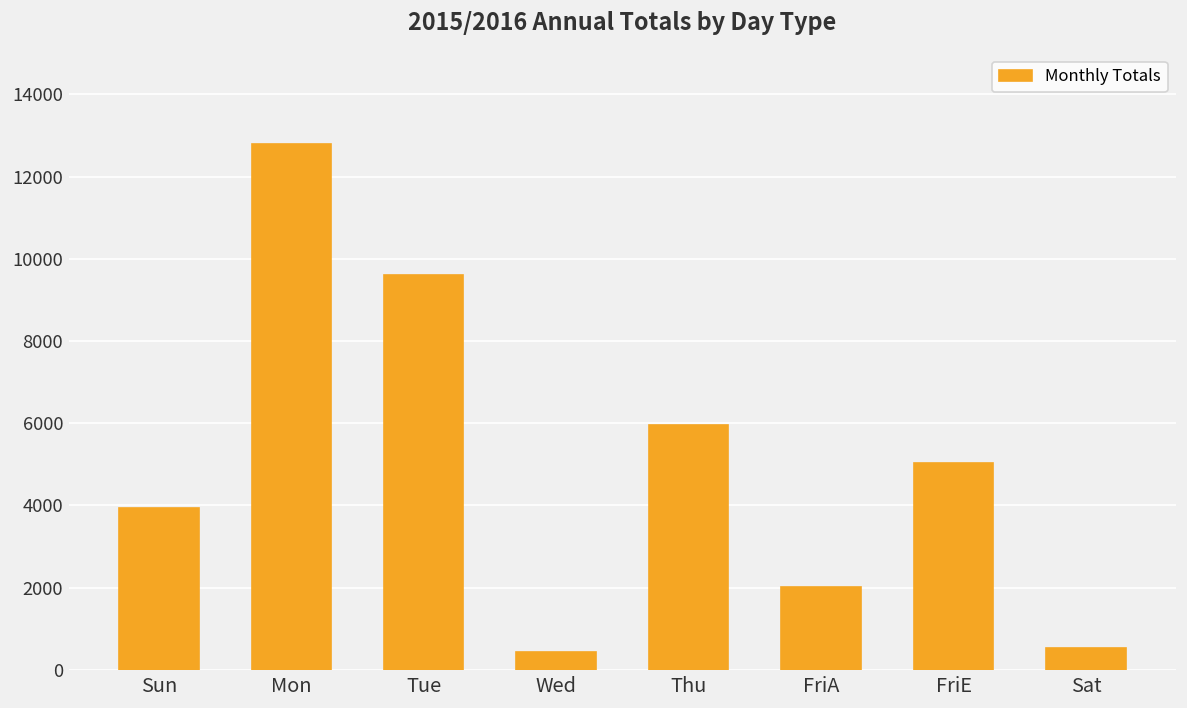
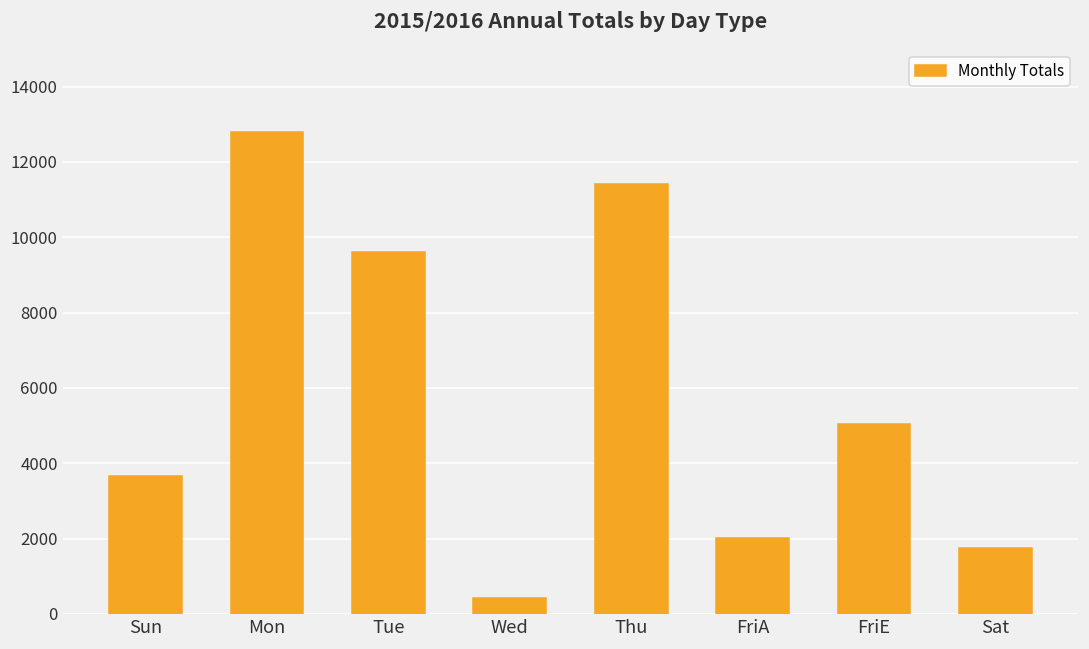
Sun: 3900 -> 3700
Thu: 6000 -> 11400
Sat: 500 -> 1700
